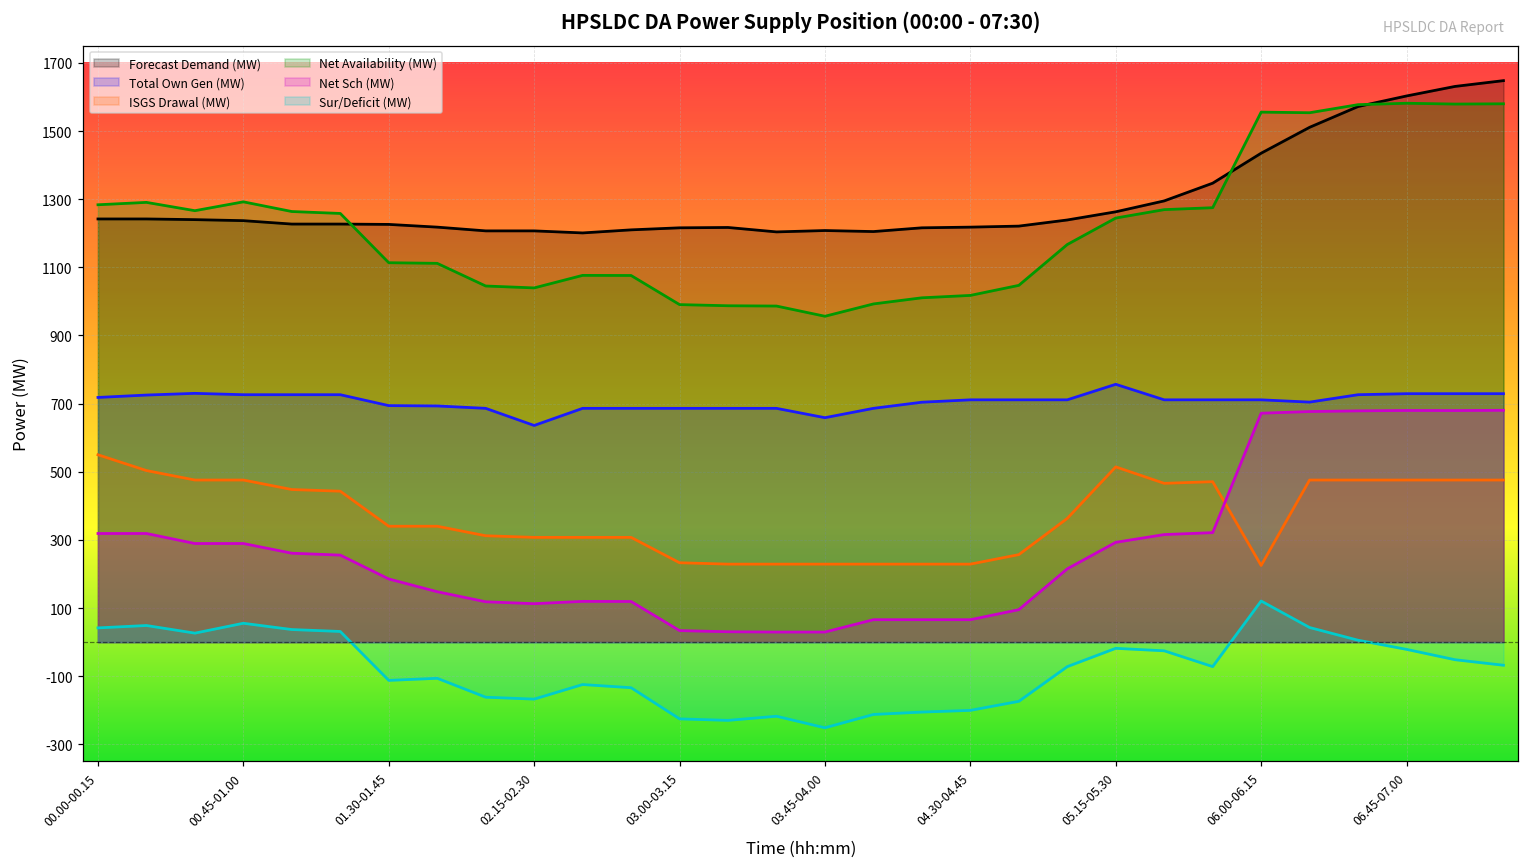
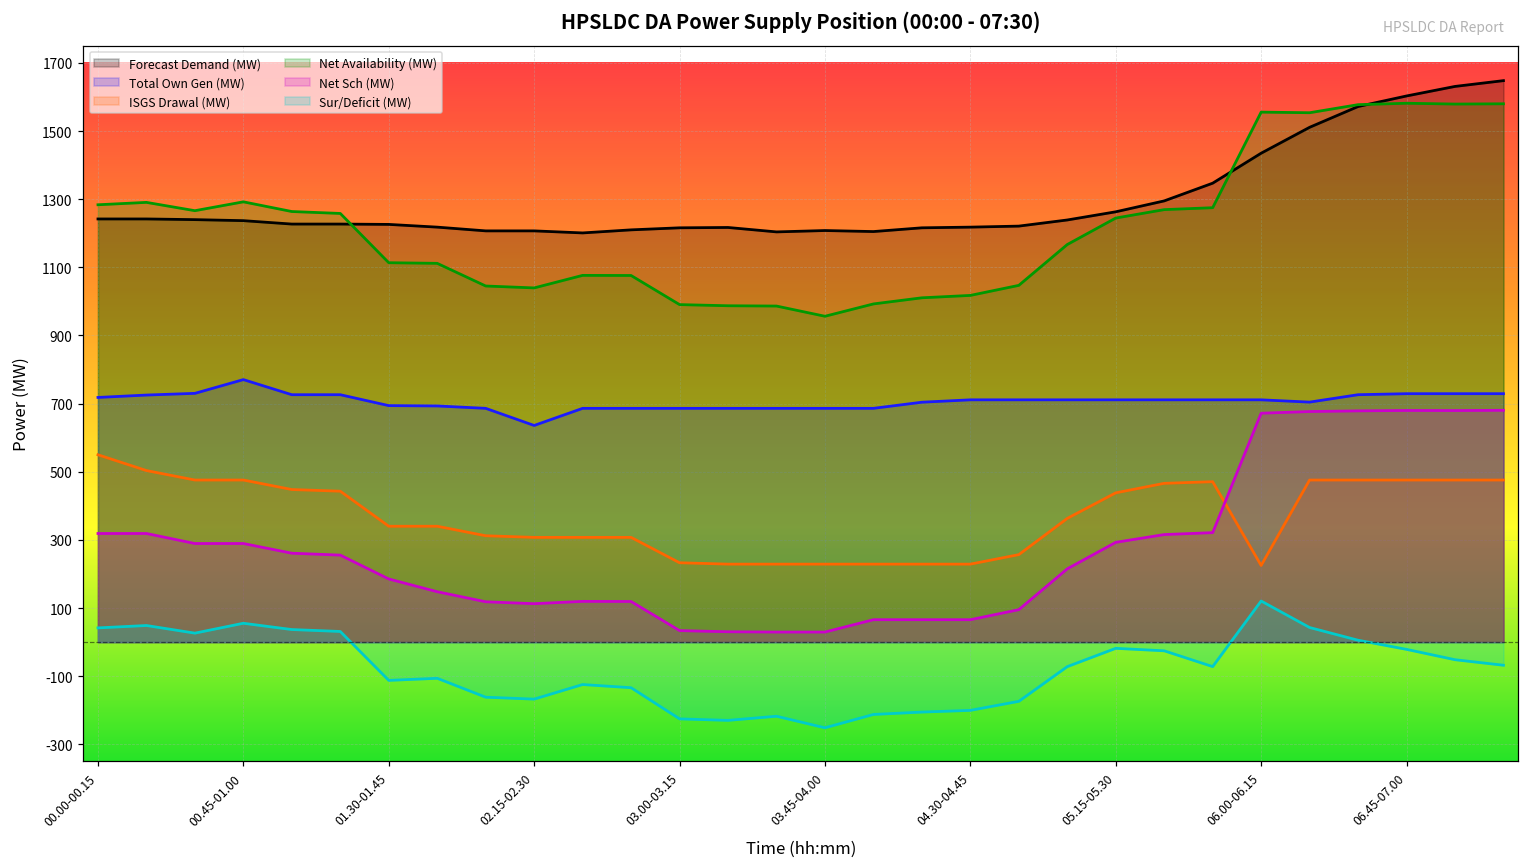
Total Own Gen (MW), 00.45-01.00: 730 -> 770
Total Own Gen (MW), 03.45-04.00: 660 -> 690
Total Own Gen (MW), 05.15-05.30: 760 -> 710
ISGS Drawal (MW), 05.15-05.30: 510 -> 440
